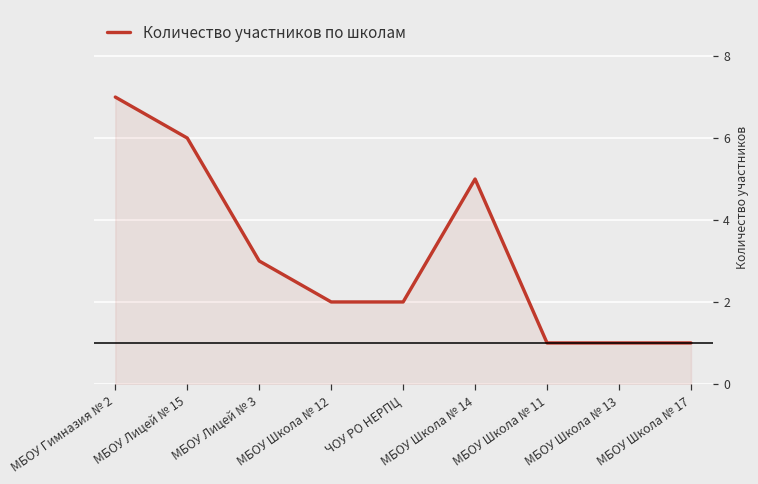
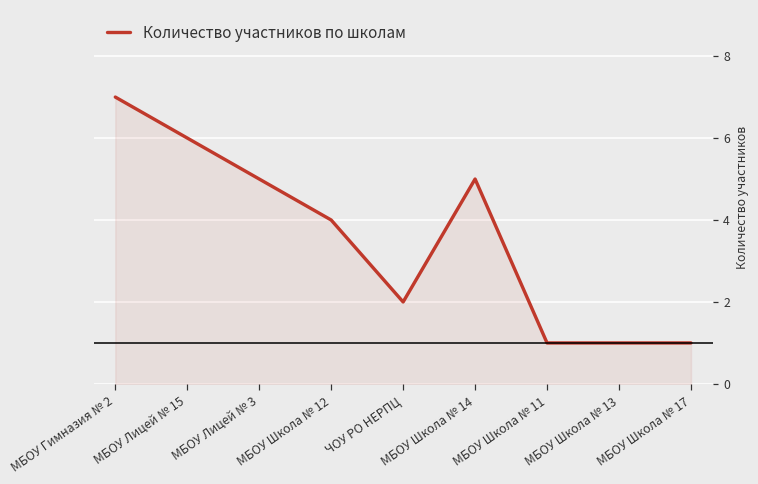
МБОУ Лицей № 3: 3 -> 5
МБОУ Школа № 12: 2 -> 4
